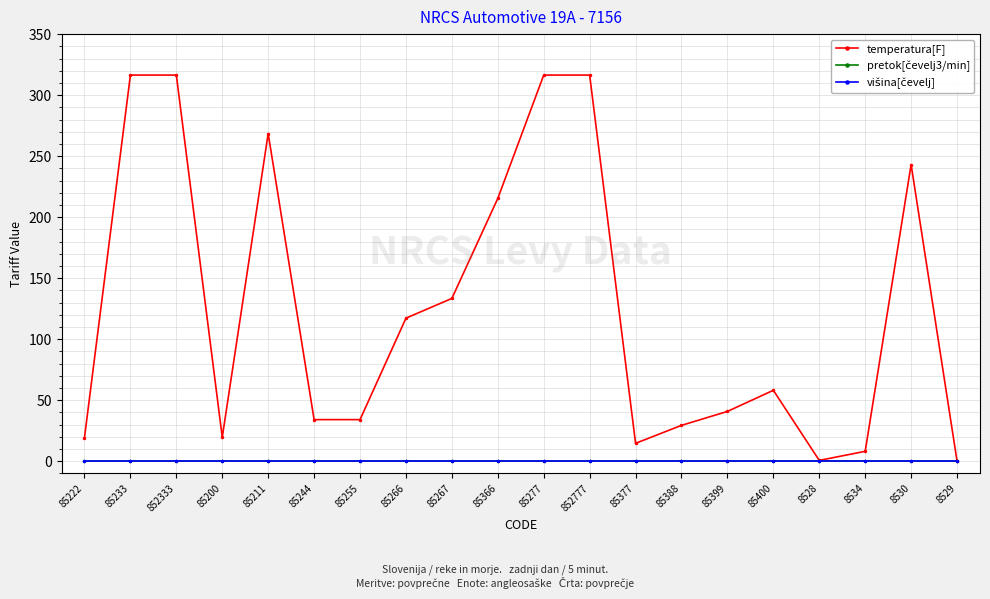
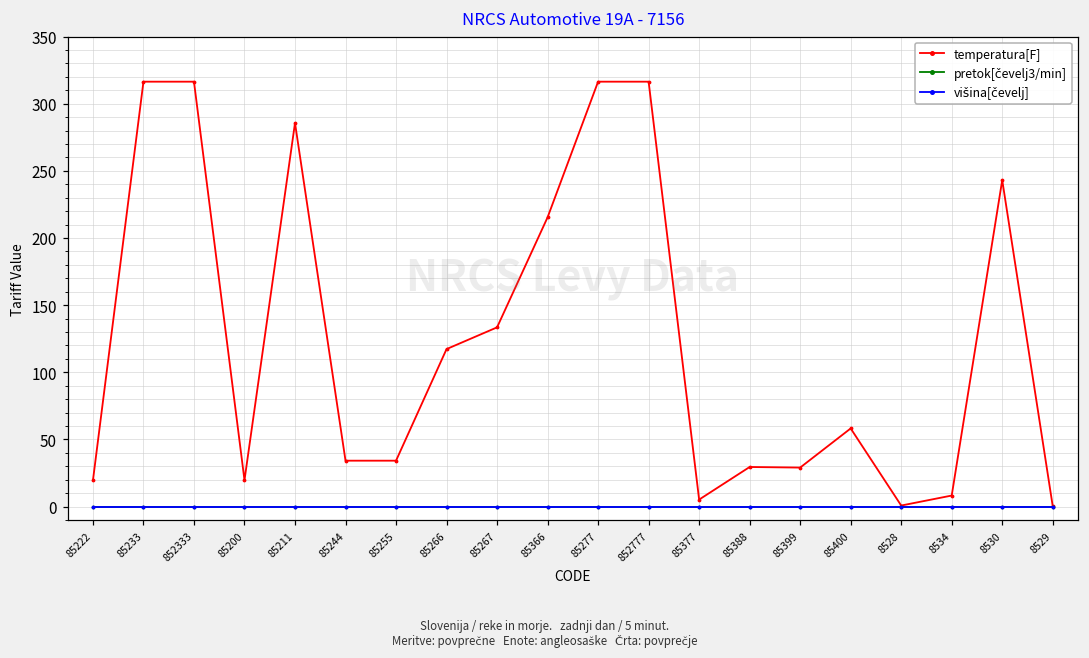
temperatura[F], 85211: 269 -> 286
temperatura[F], 85377: 15 -> 5
temperatura[F], 85399: 41 -> 29
